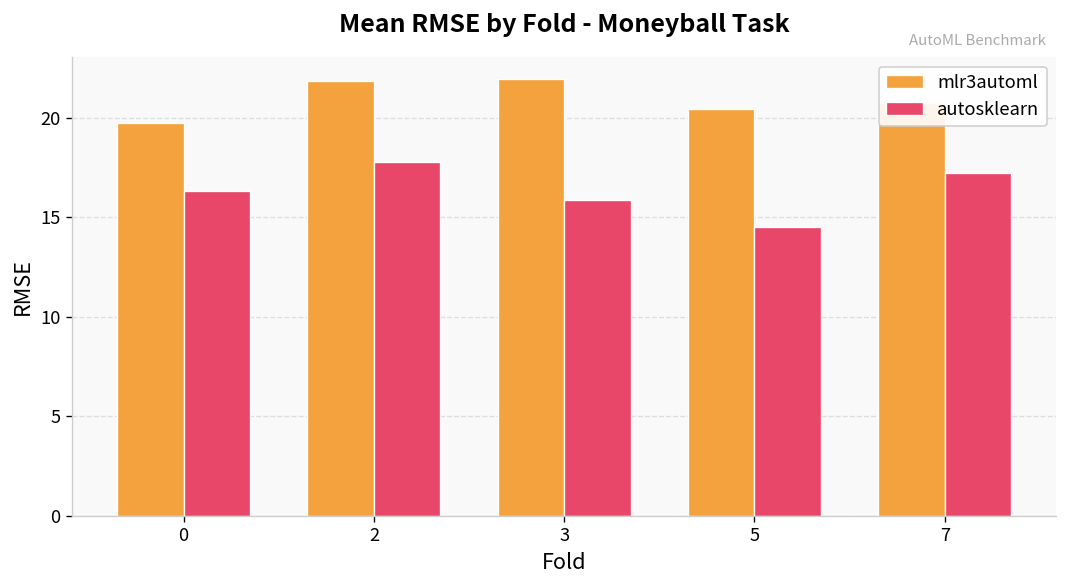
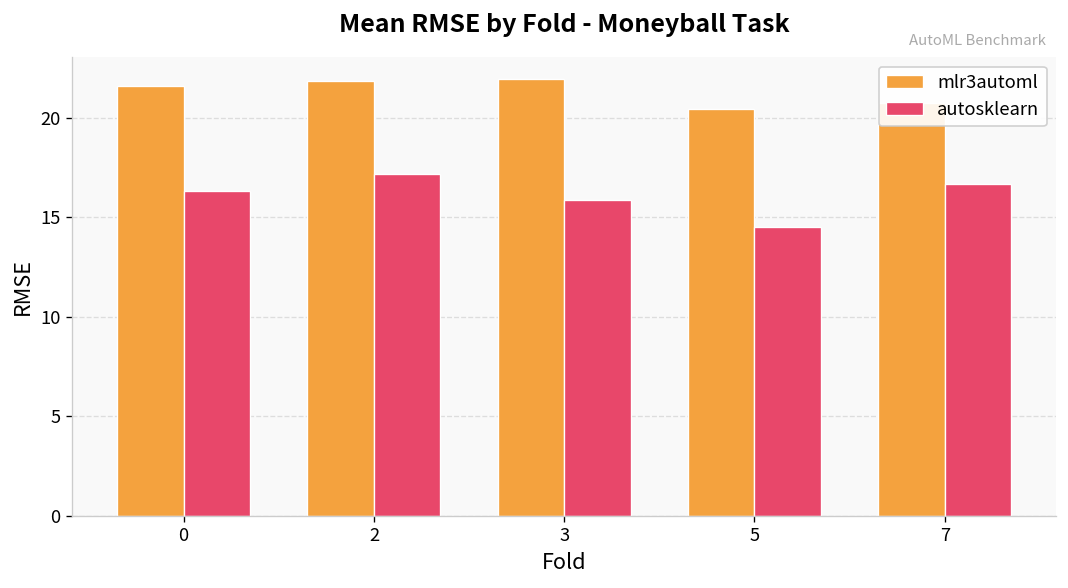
mlr3automl, 0: 19.8 -> 21.6
autosklearn, 2: 17.8 -> 17.2
autosklearn, 7: 17.3 -> 16.7
